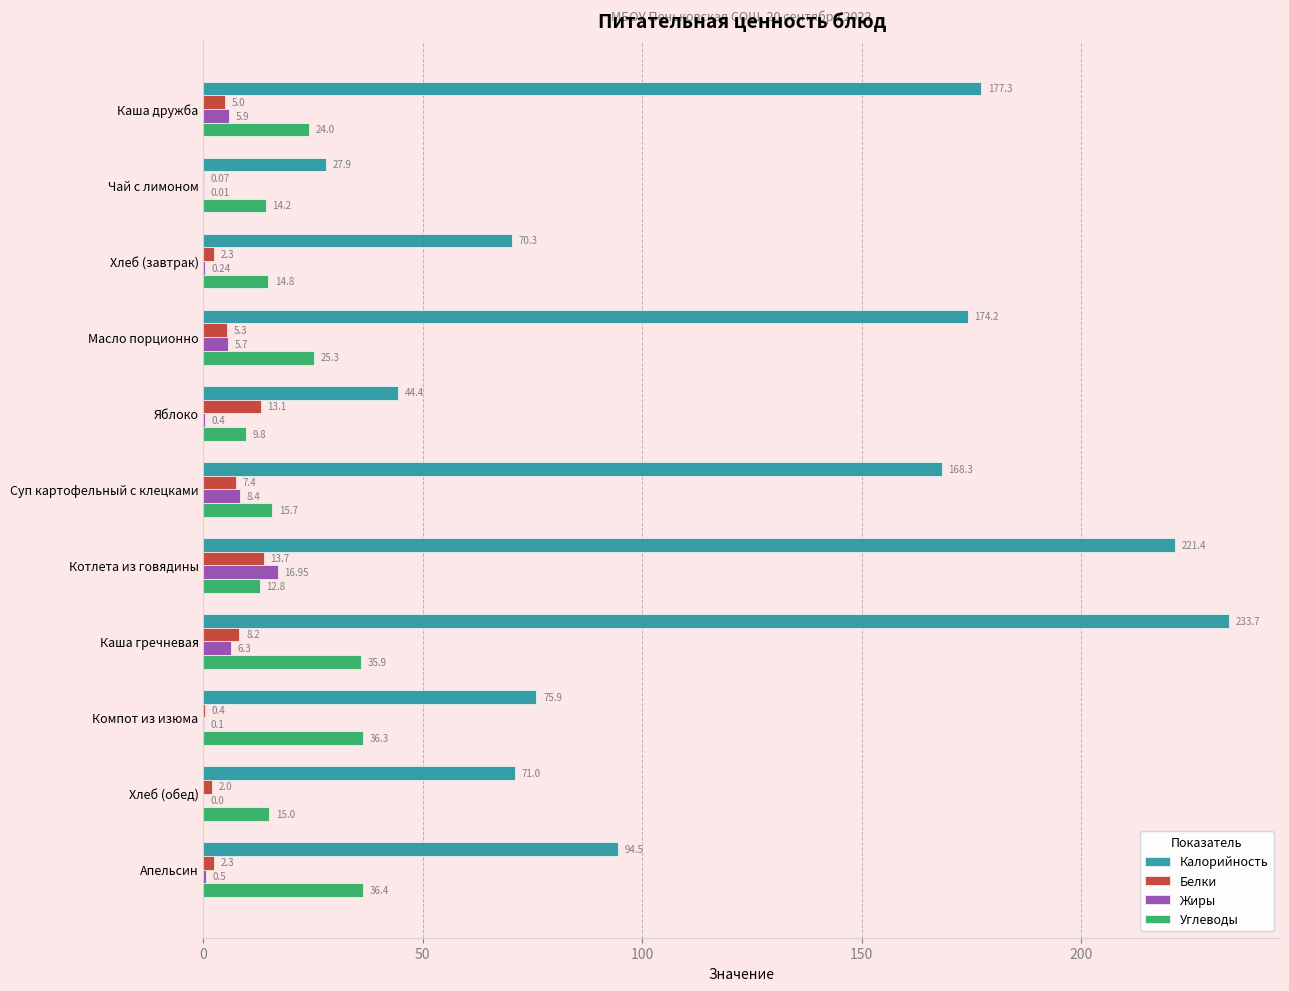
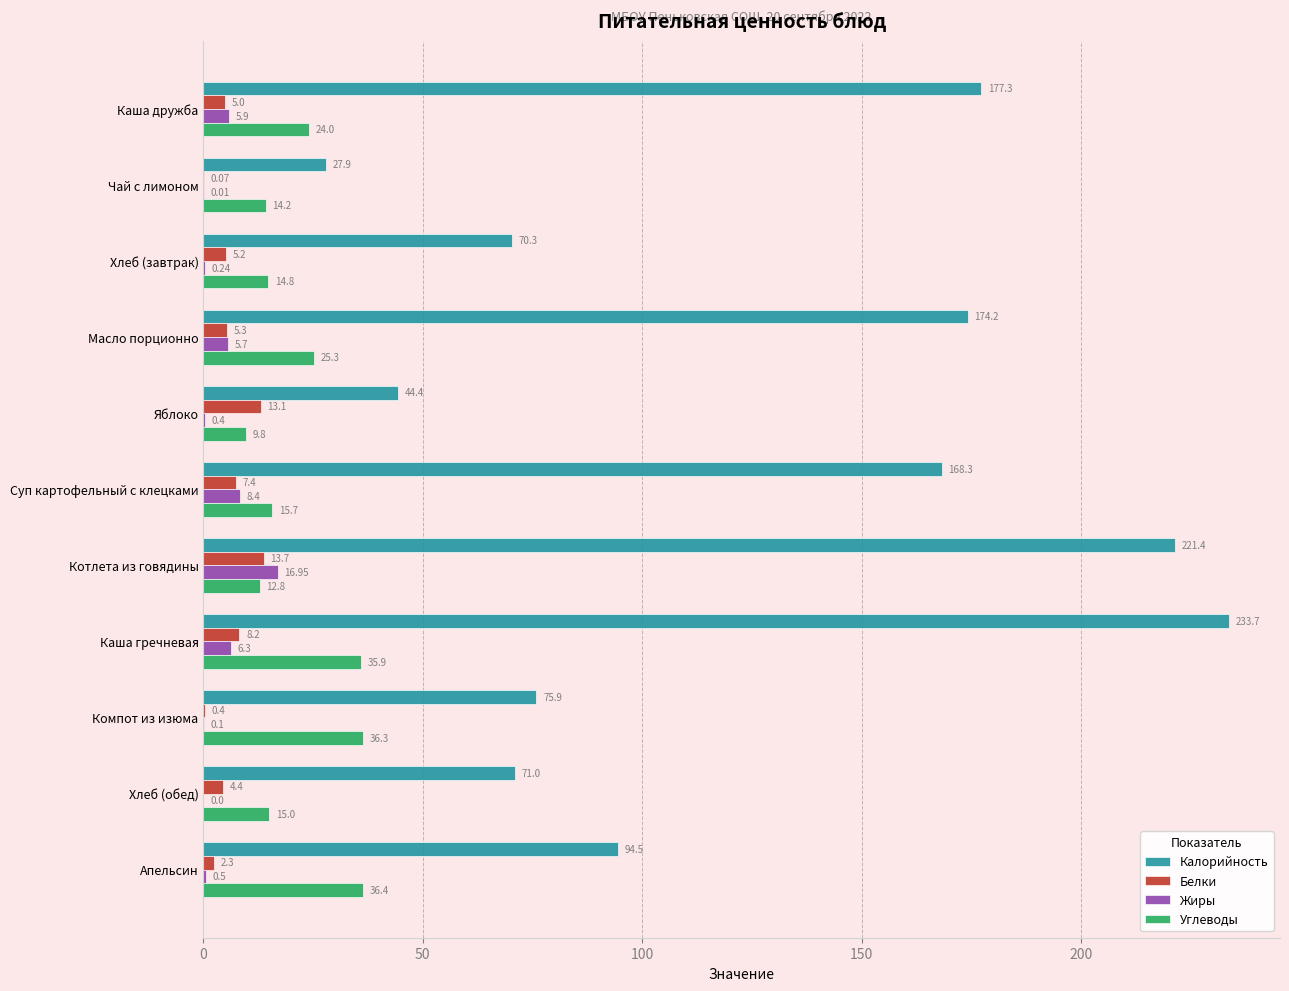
Белки, Хлеб (завтрак): 2.3 -> 5.2
Белки, Хлеб (обед): 2.0 -> 4.4
